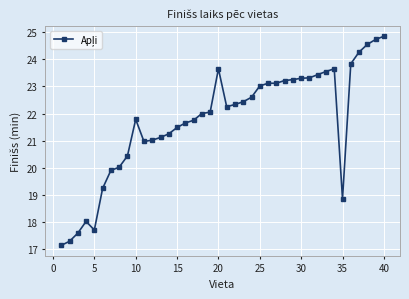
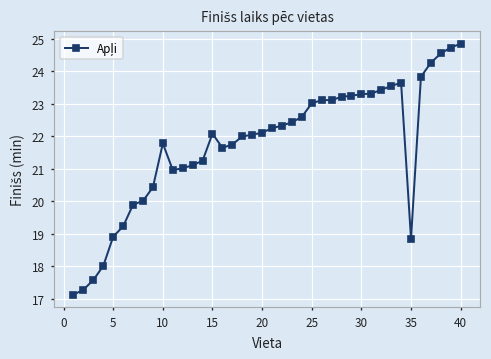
5: 17.7 -> 18.9
15: 21.5 -> 22.1
20: 23.7 -> 22.1
